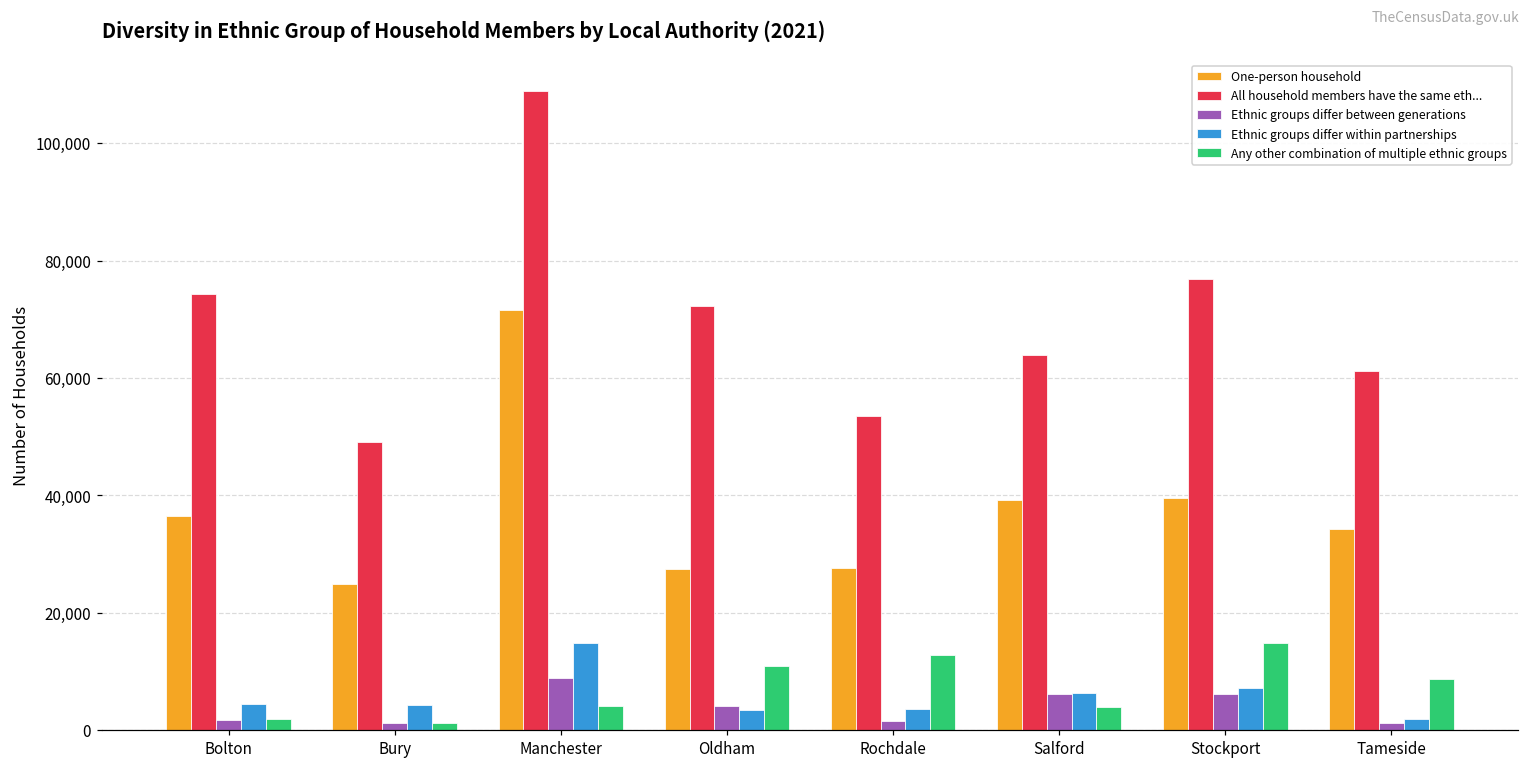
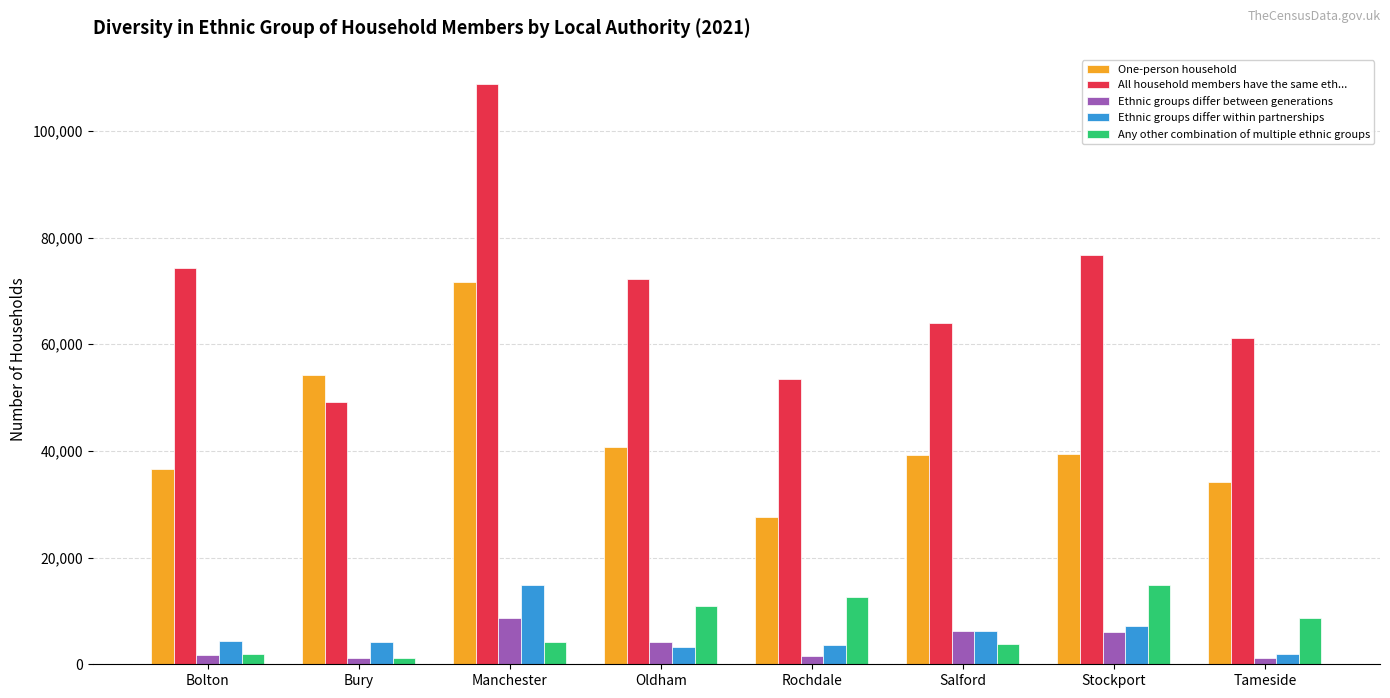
One-person household, Bury: 25,000 -> 54,000
One-person household, Oldham: 27,000 -> 41,000
